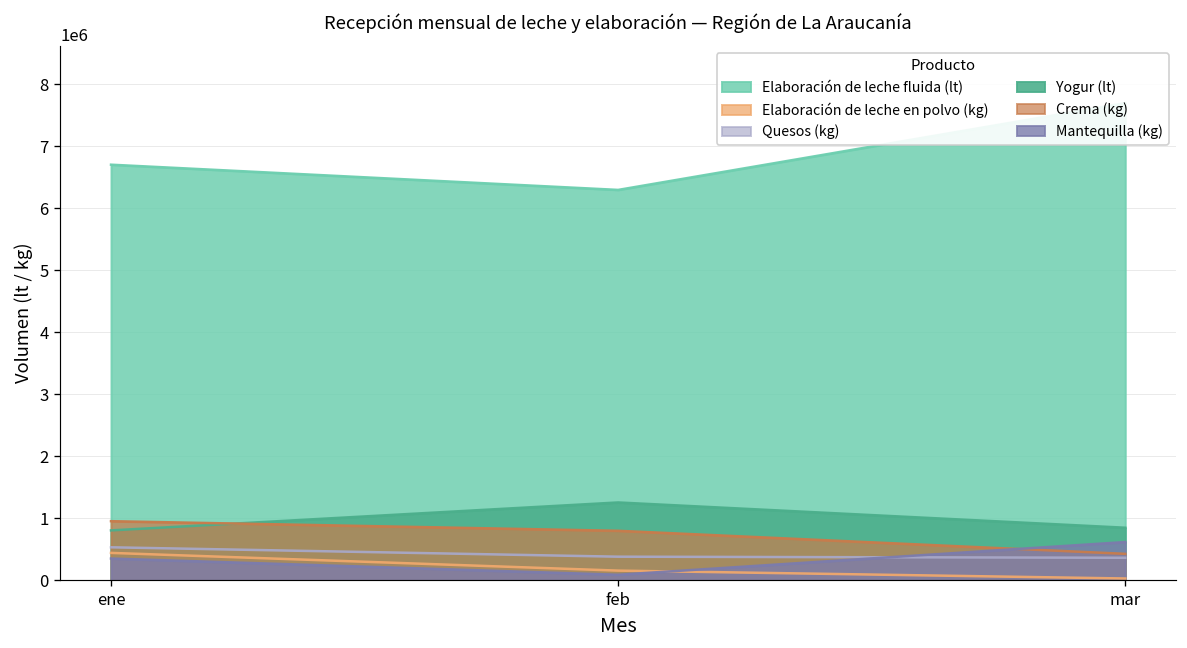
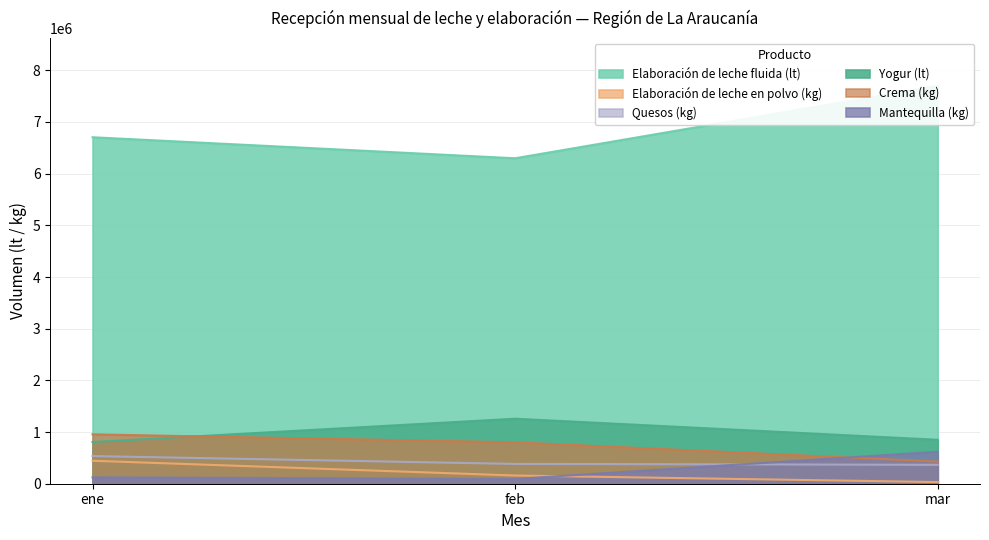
Mantequilla (kg), ene: 400000 -> 100000
